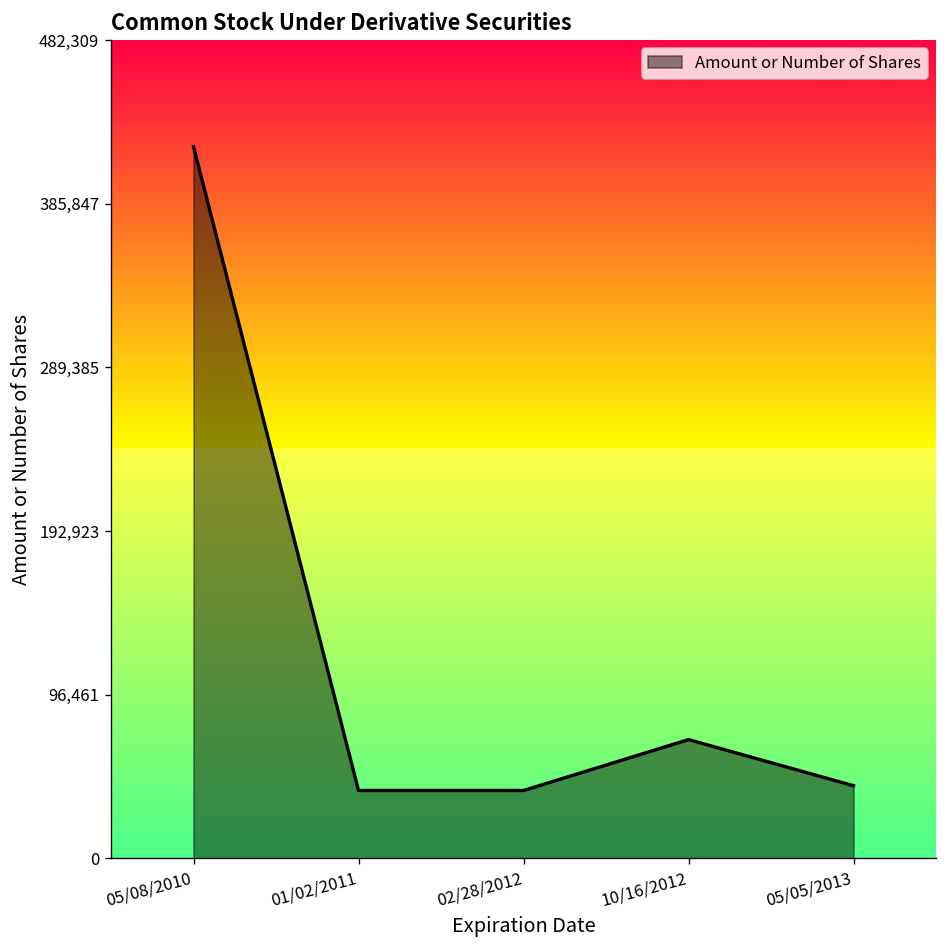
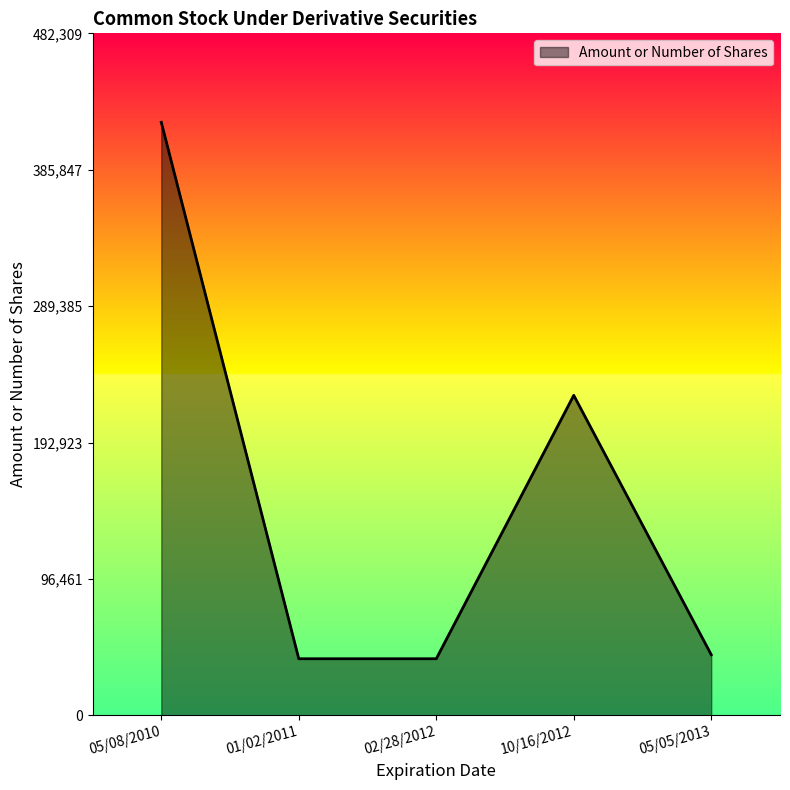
10/16/2012: 70,000 -> 226,000
